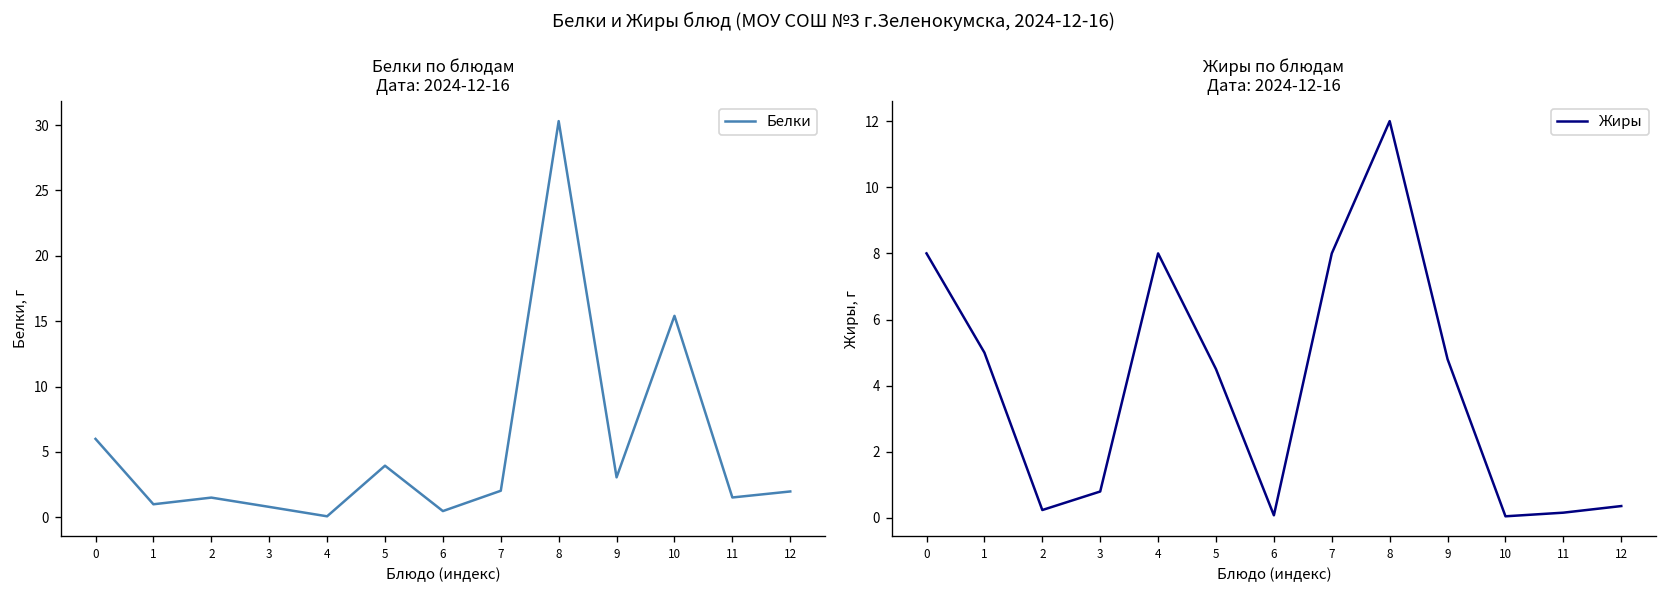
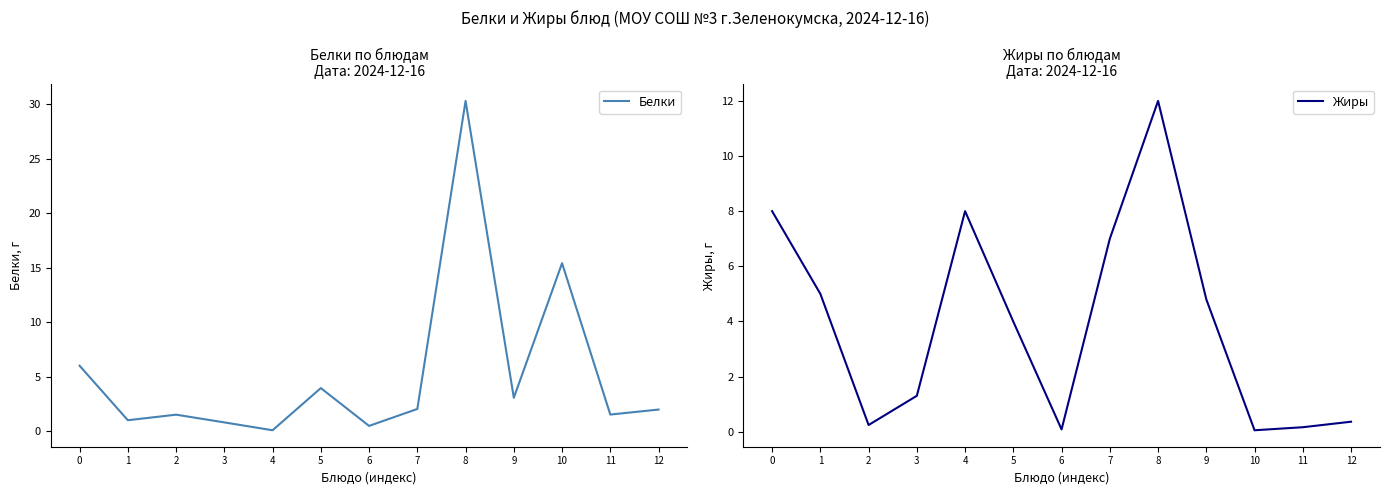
Жиры по блюдам Дата: 2024-12-16, 3: 0.8 -> 1.3
Жиры по блюдам Дата: 2024-12-16, 5: 4.5 -> 4.0
Жиры по блюдам Дата: 2024-12-16, 7: 8 -> 7
